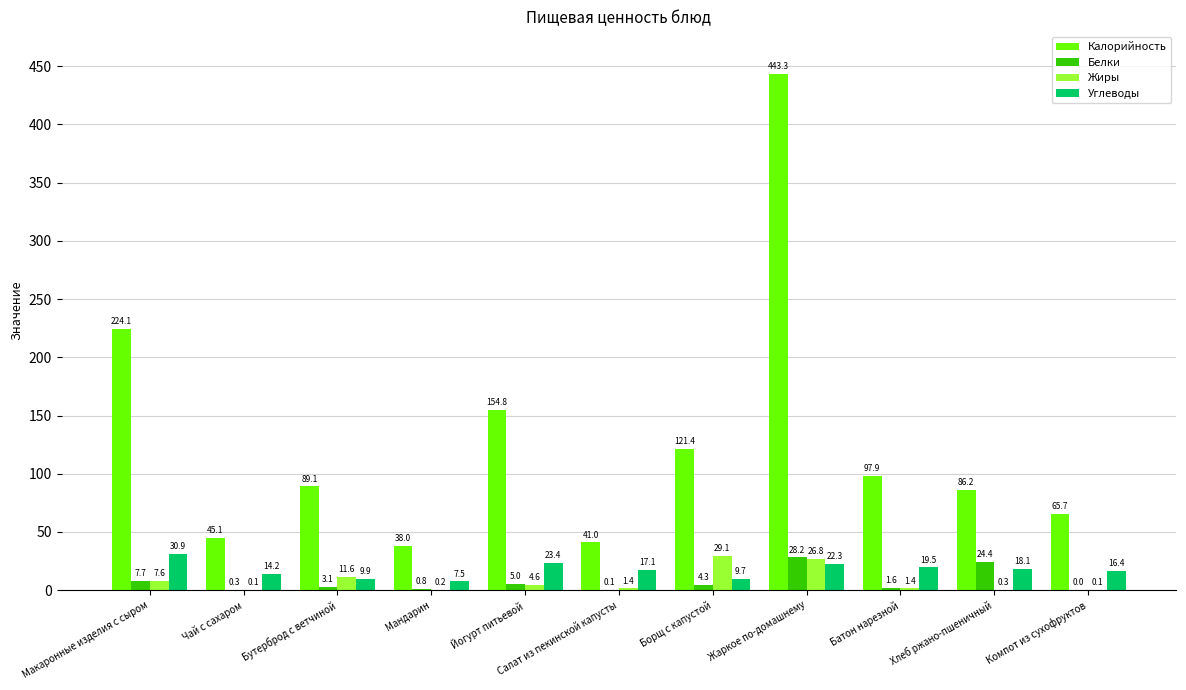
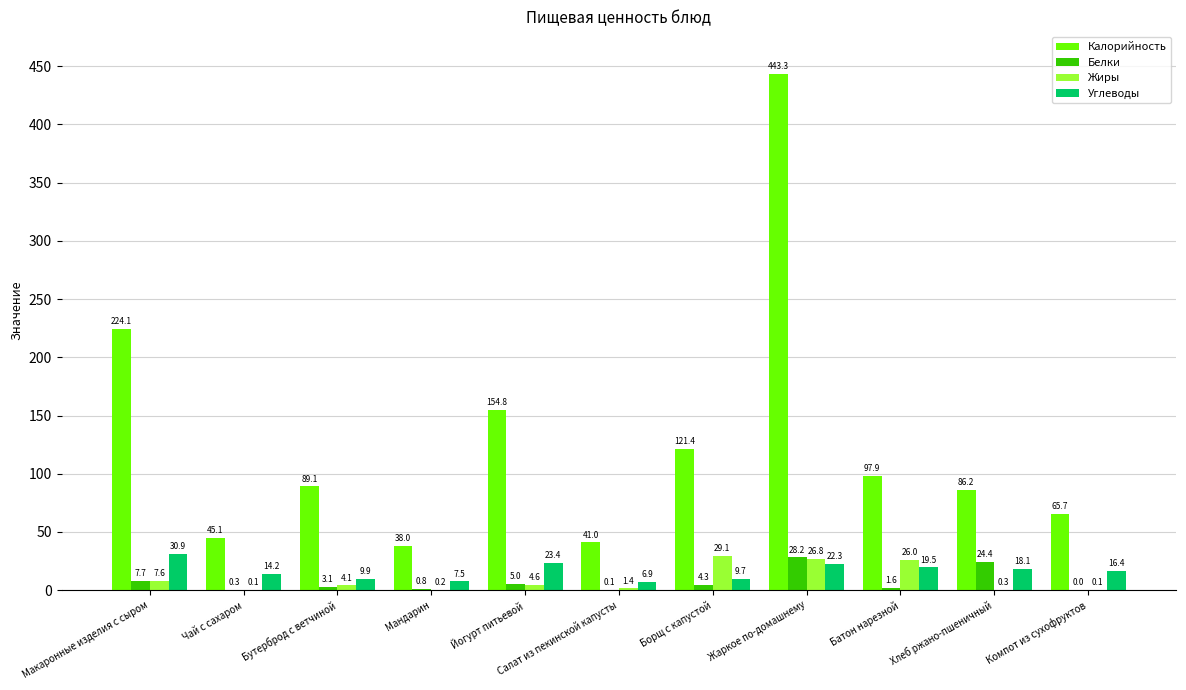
Жиры, Бутерброд с ветчиной: 11.6 -> 4.1
Углеводы, Салат из пекинской капусты: 17.1 -> 6.9
Жиры, Батон нарезной: 1.4 -> 26.0
